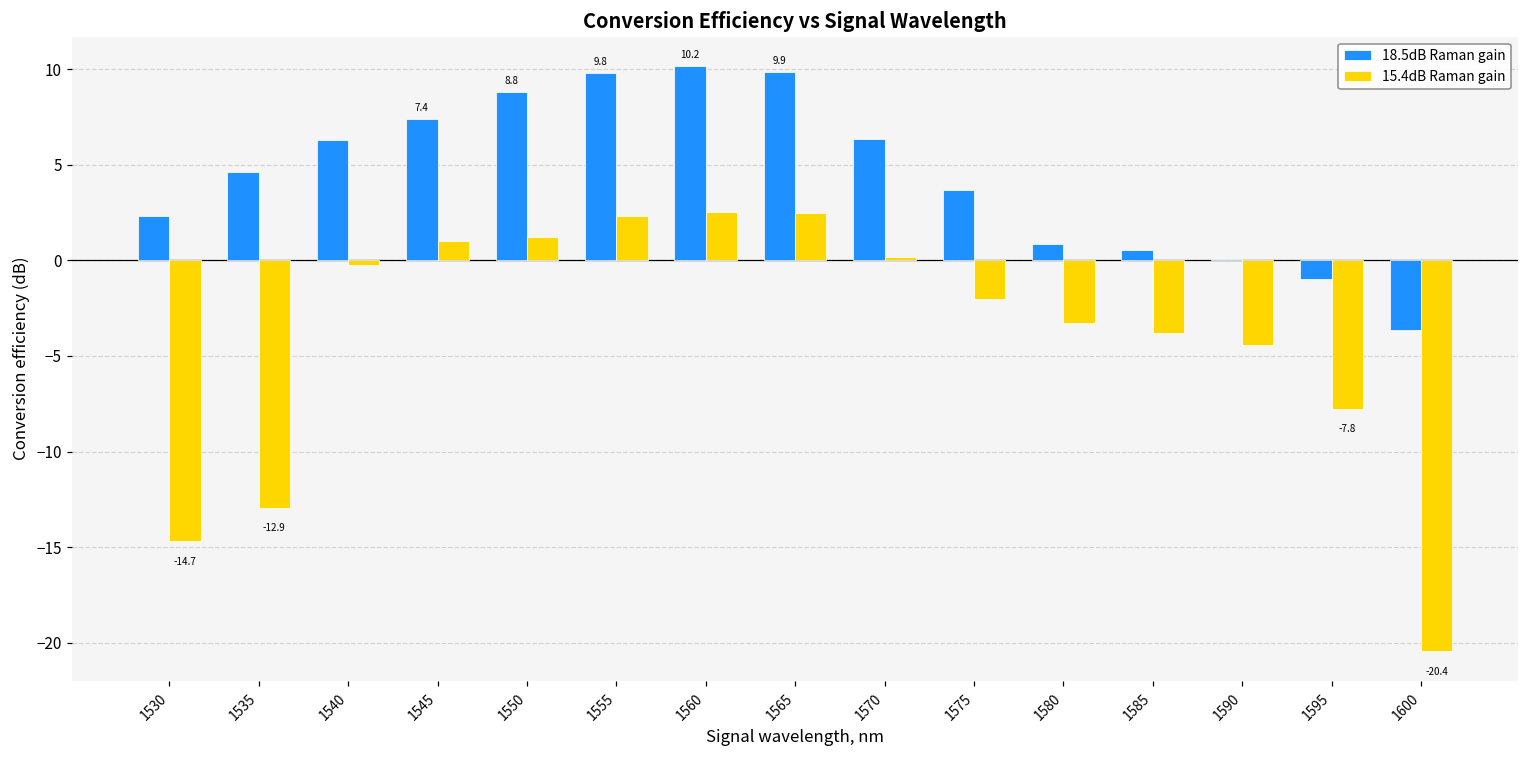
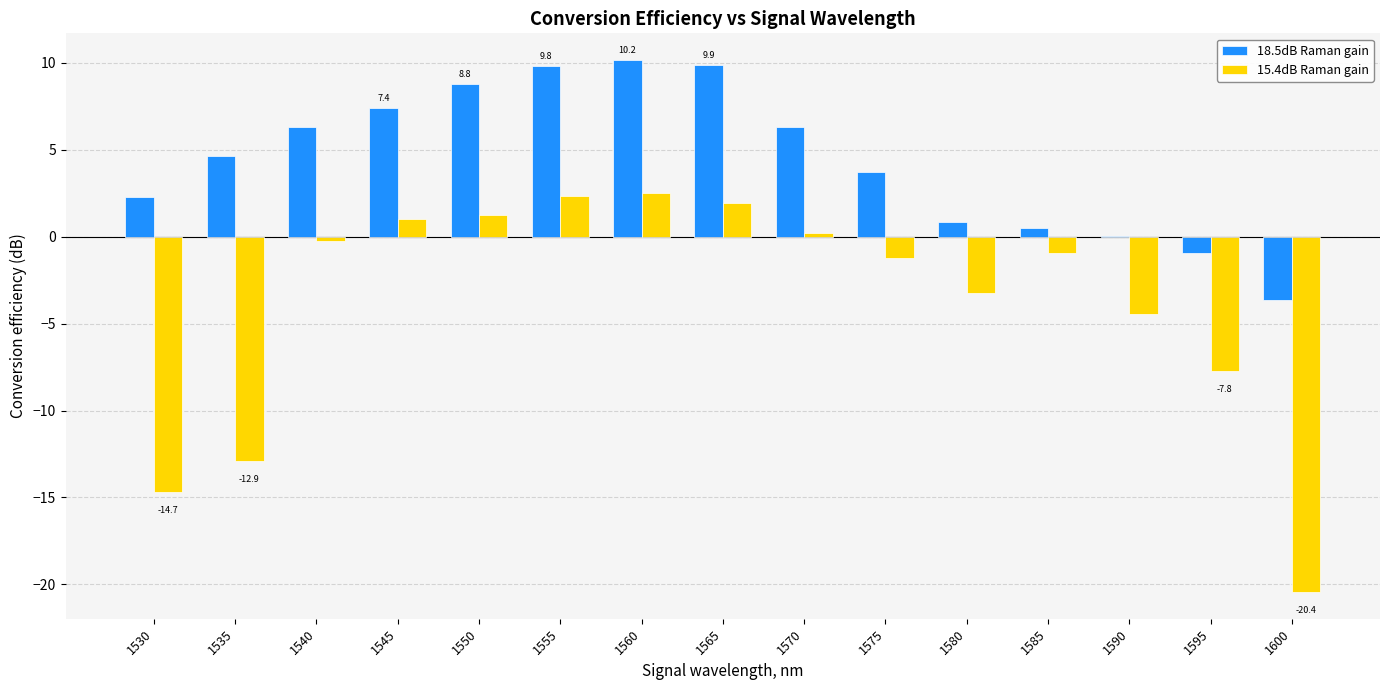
15.4dB Raman gain, 1565: 2.5 -> 2.0
15.4dB Raman gain, 1575: -2.0 -> -1.3
15.4dB Raman gain, 1585: -3.8 -> -0.9
